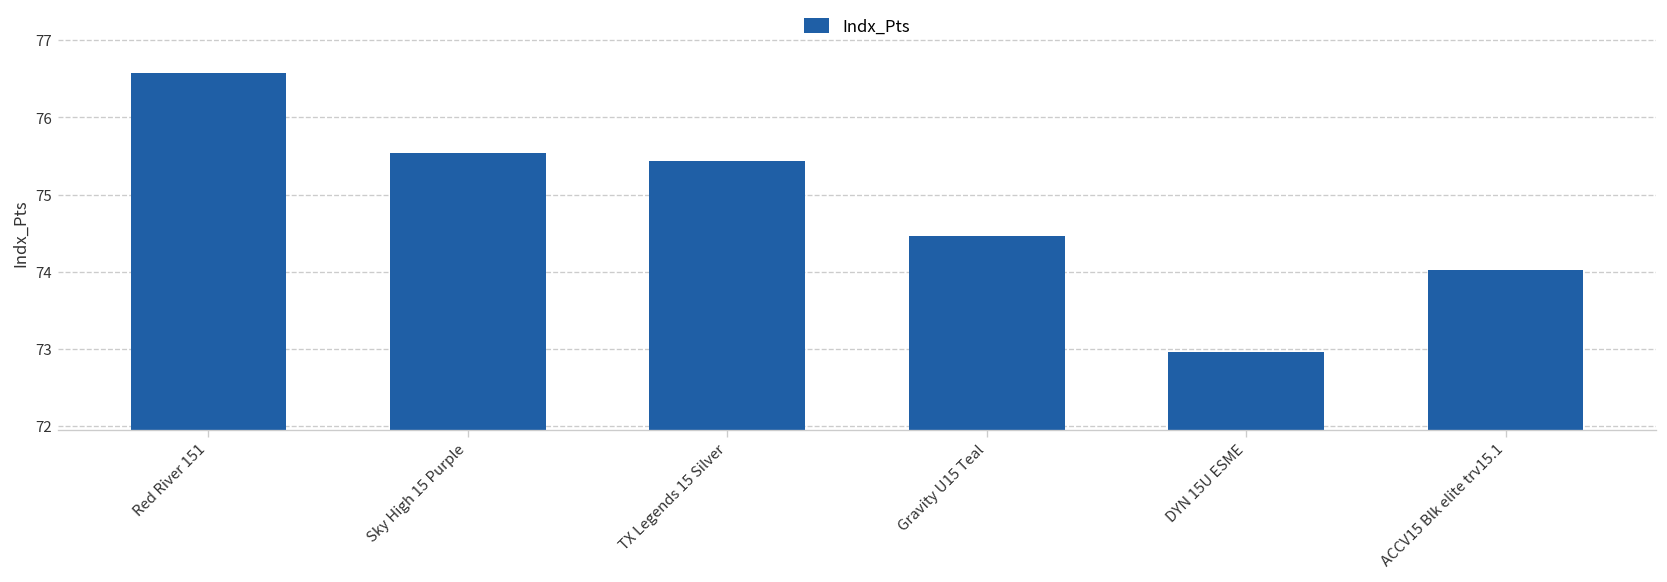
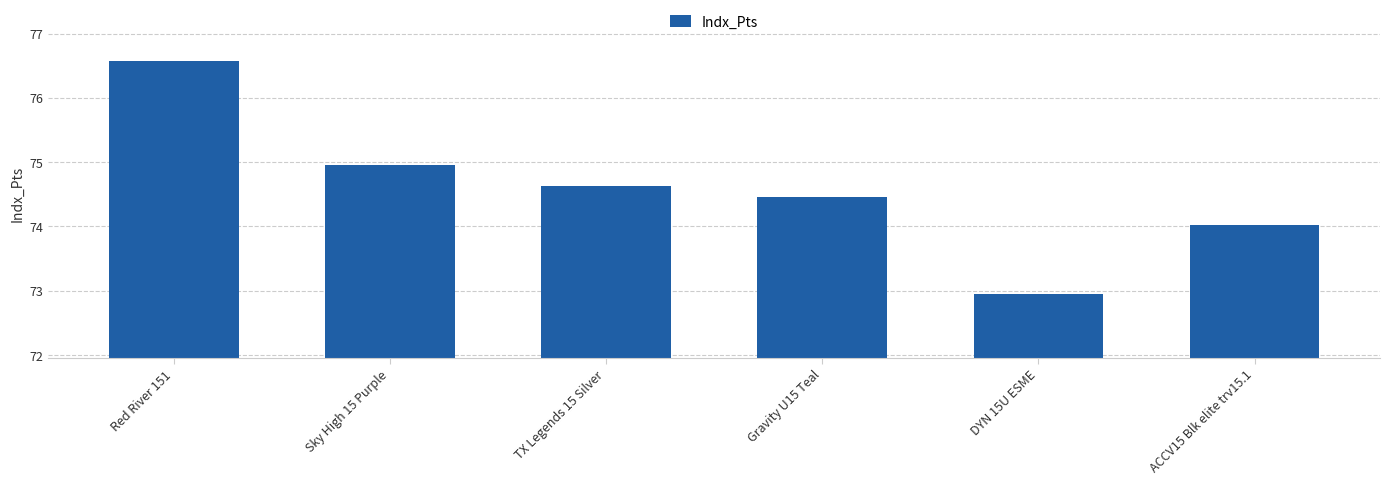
Sky High 15 Purple: 75.5 -> 75.0
TX Legends 15 Silver: 75.4 -> 74.6
